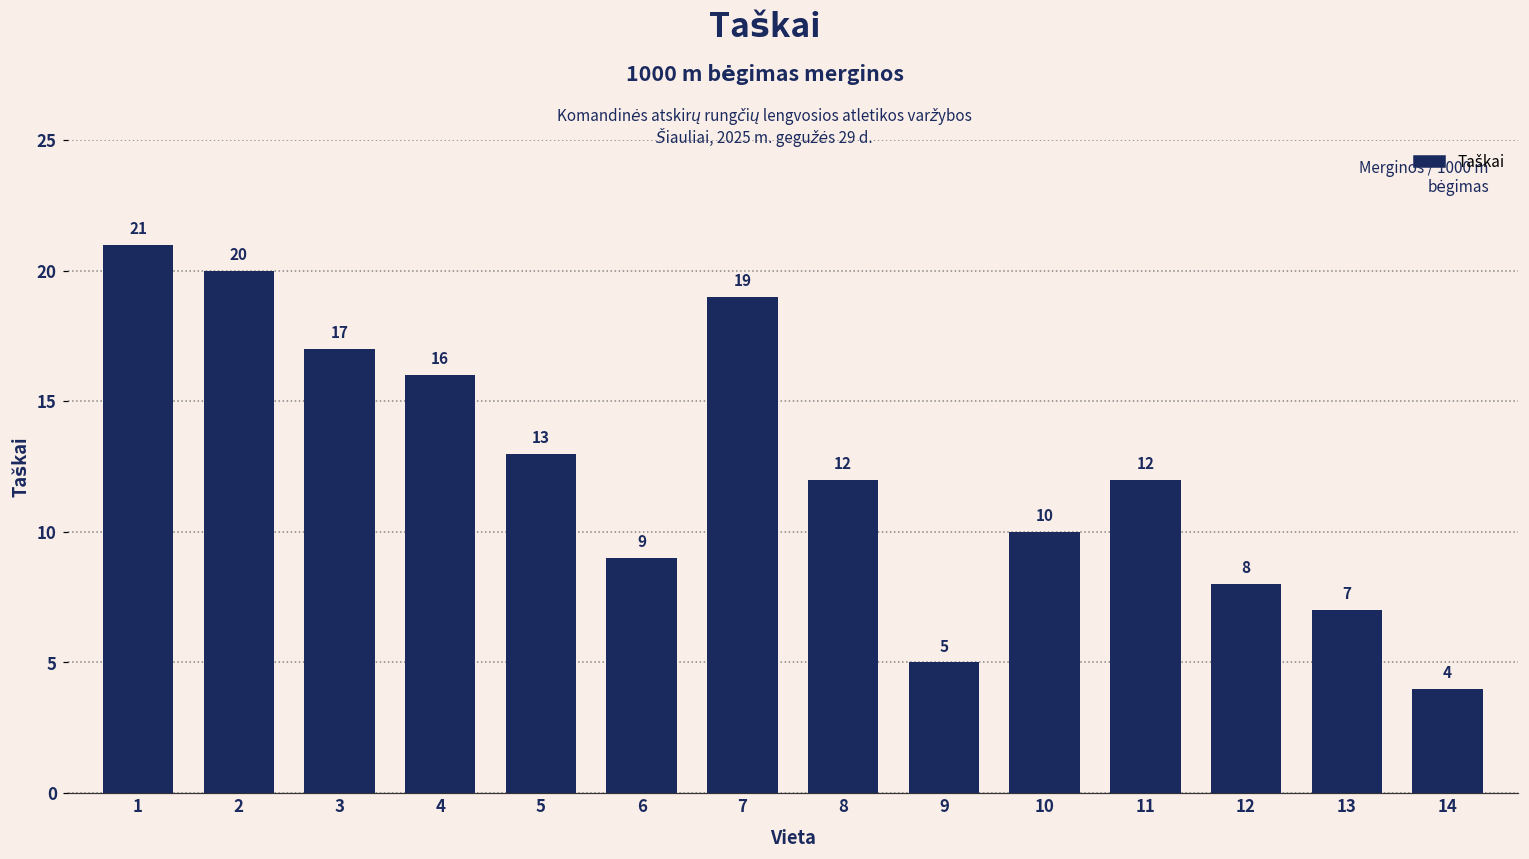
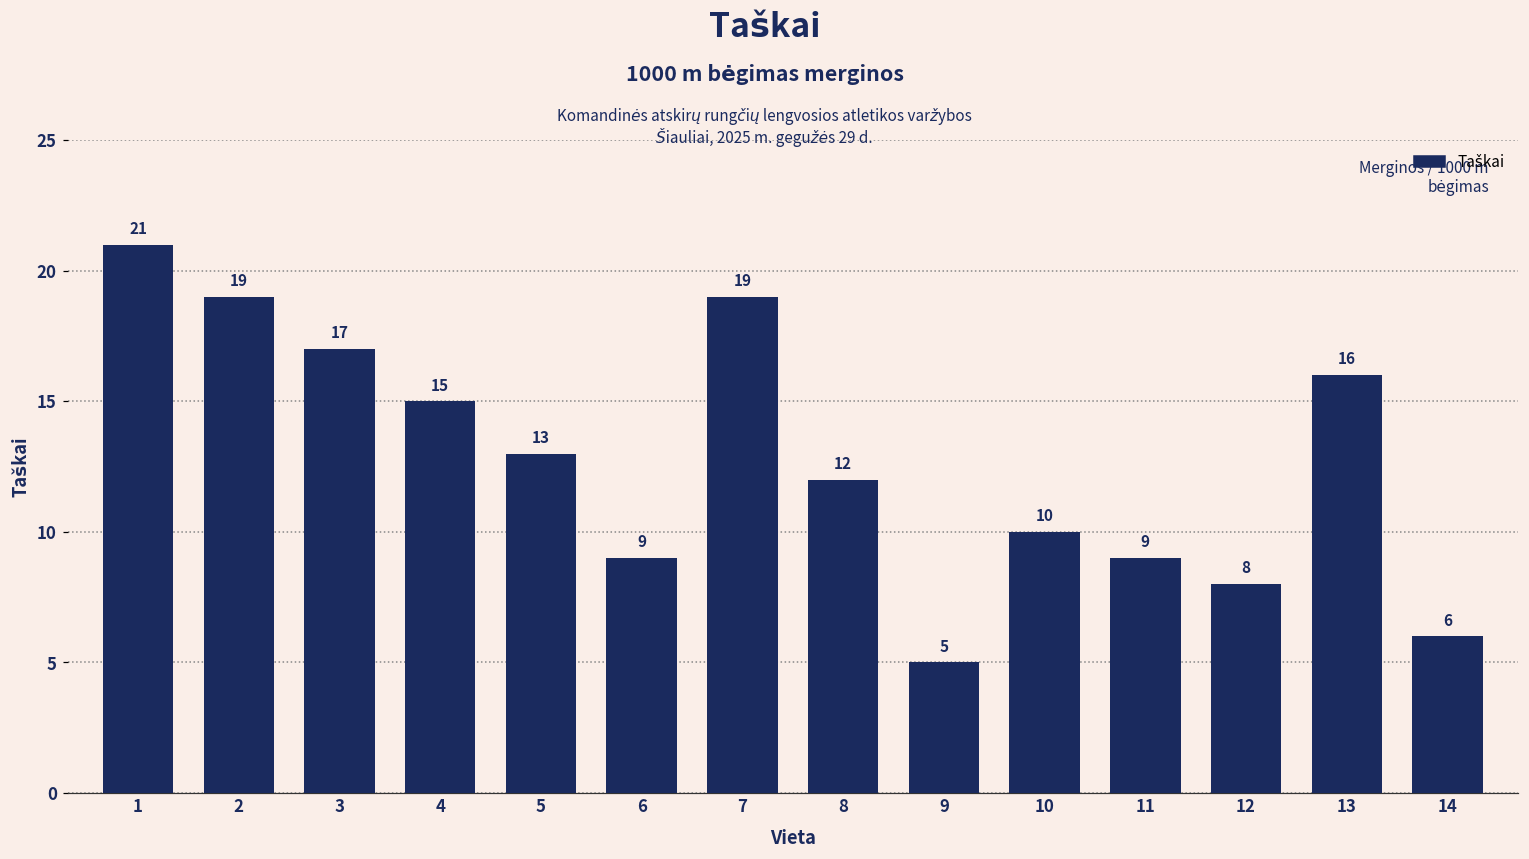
2: 20 -> 19
4: 16 -> 15
11: 12 -> 9
13: 7 -> 16
14: 4 -> 6
